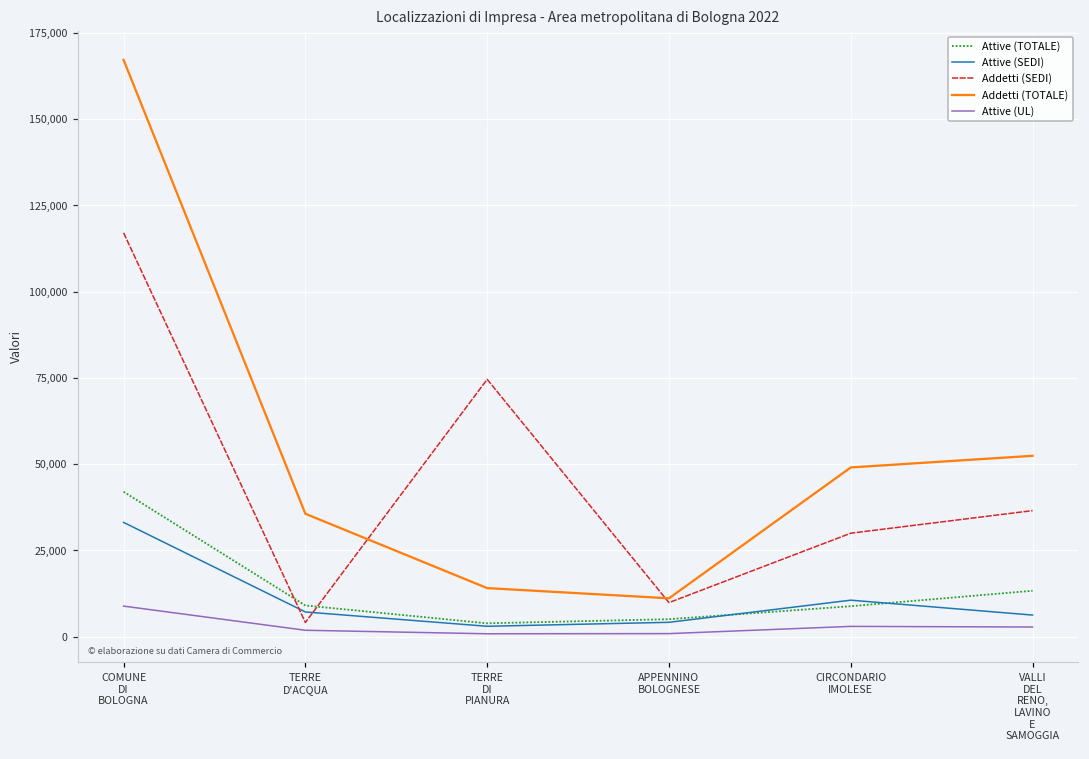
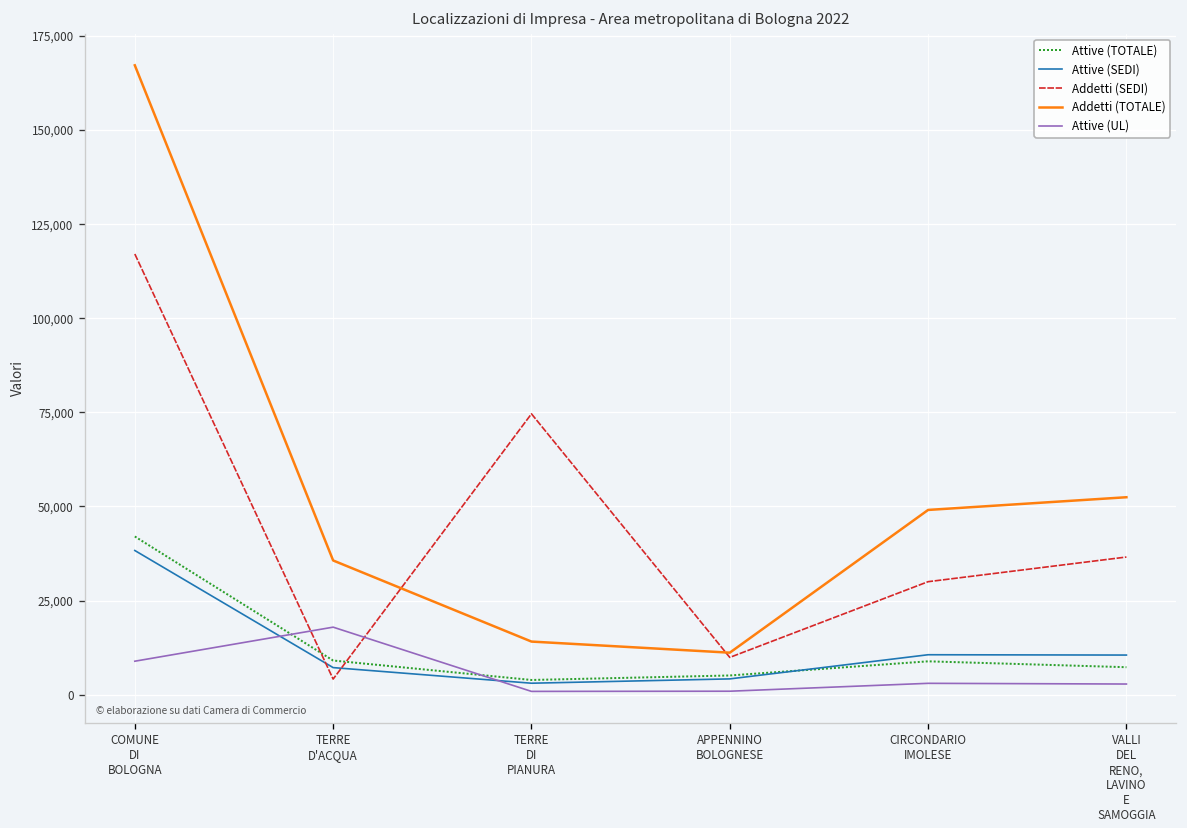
Attive (SEDI), COMUNE DI BOLOGNA: 33,000 -> 38,000
Attive (UL), TERRE D'ACQUA: 2,000 -> 18,000
Attive (TOTALE), VALLI DEL RENO, LAVINO E SAMOGGIA: 13,000 -> 7,000
Attive (SEDI), VALLI DEL RENO, LAVINO E SAMOGGIA: 6,000 -> 11,000
